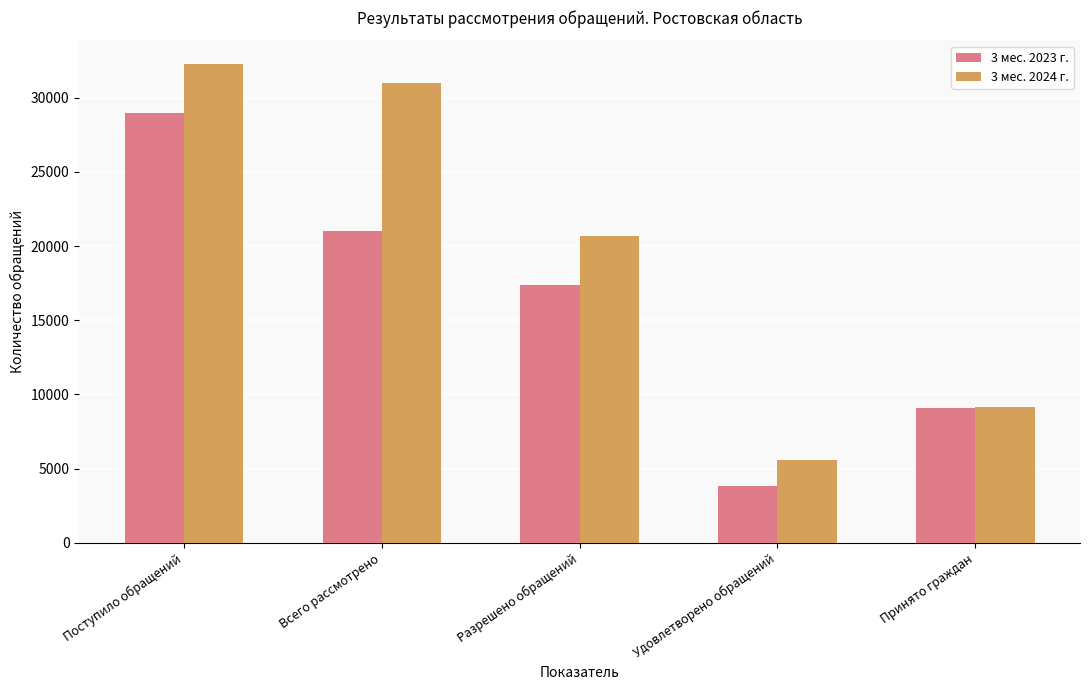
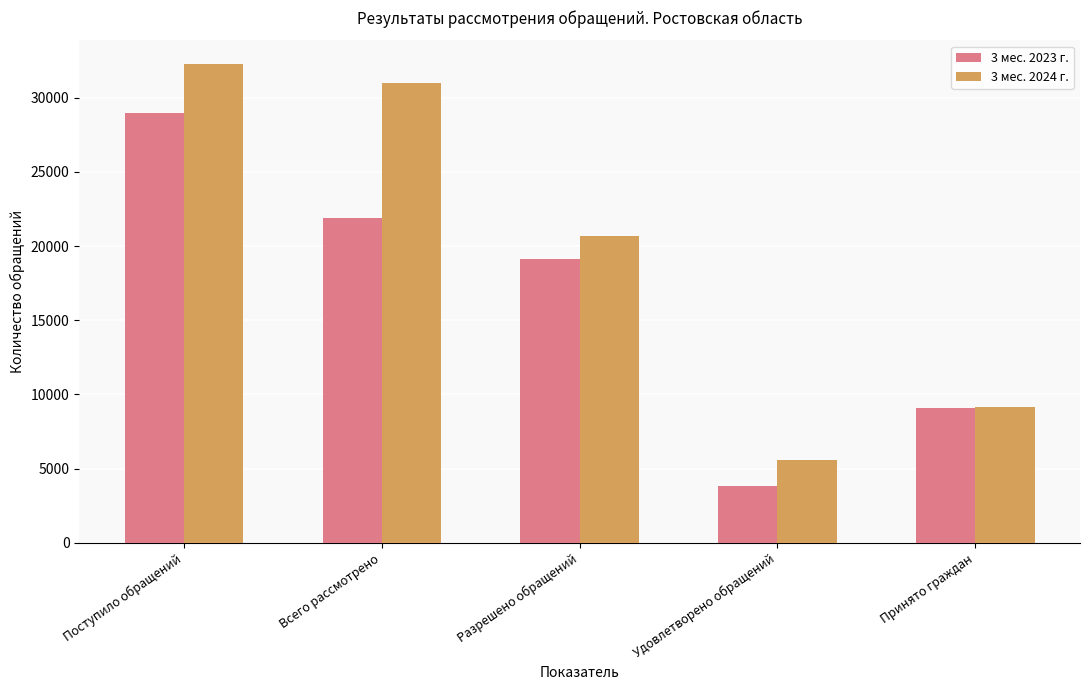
3 мес. 2023 г., Всего рассмотрено: 21000 -> 21900
3 мес. 2023 г., Разрешено обращений: 17400 -> 19100
